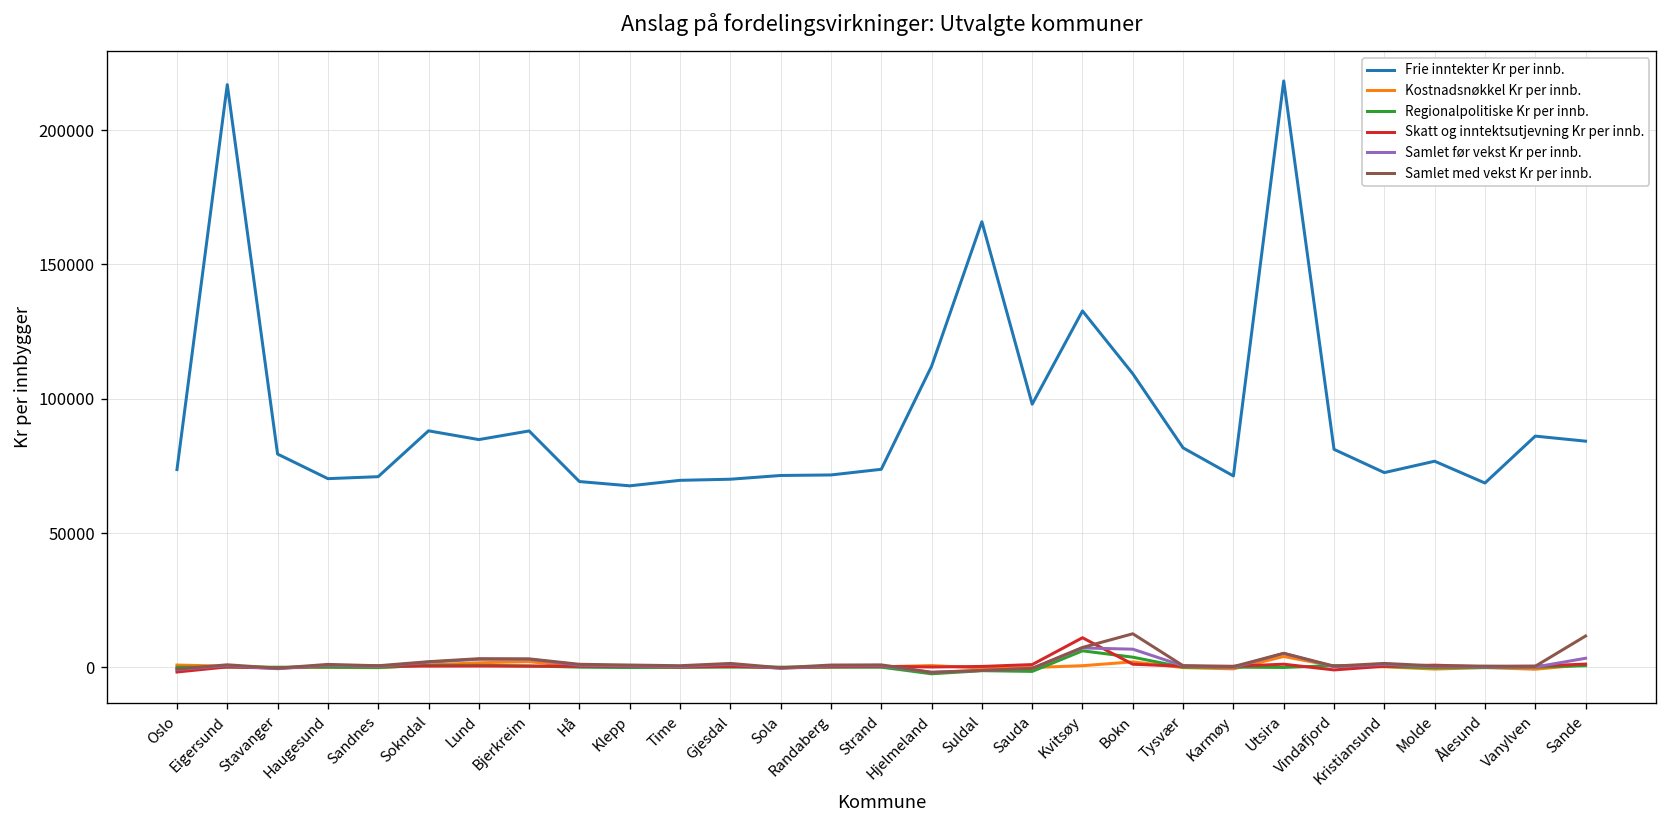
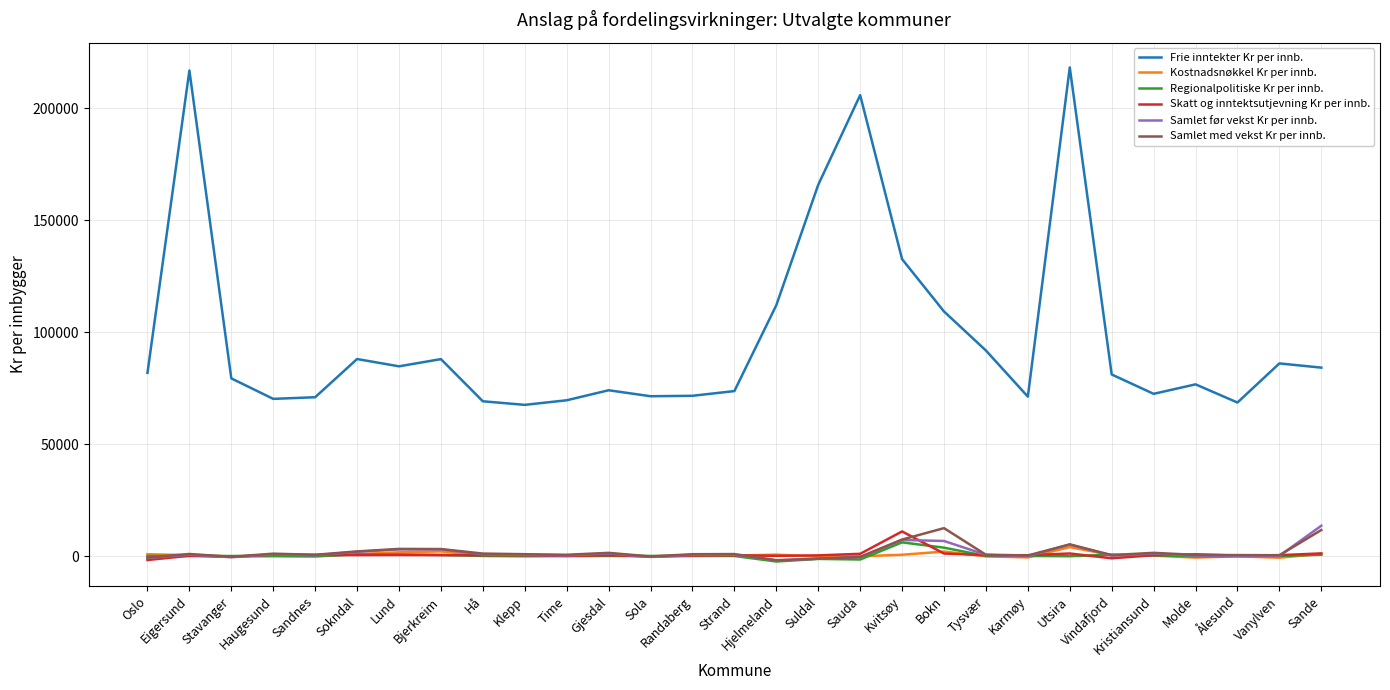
Frie inntekter Kr per innb., Oslo: 74000 -> 82000
Frie inntekter Kr per innb., Gjesdal: 70000 -> 74000
Frie inntekter Kr per innb., Sauda: 98000 -> 206000
Frie inntekter Kr per innb., Tysvær: 82000 -> 92000
Samlet før vekst Kr per innb., Sande: 3000 -> 14000
